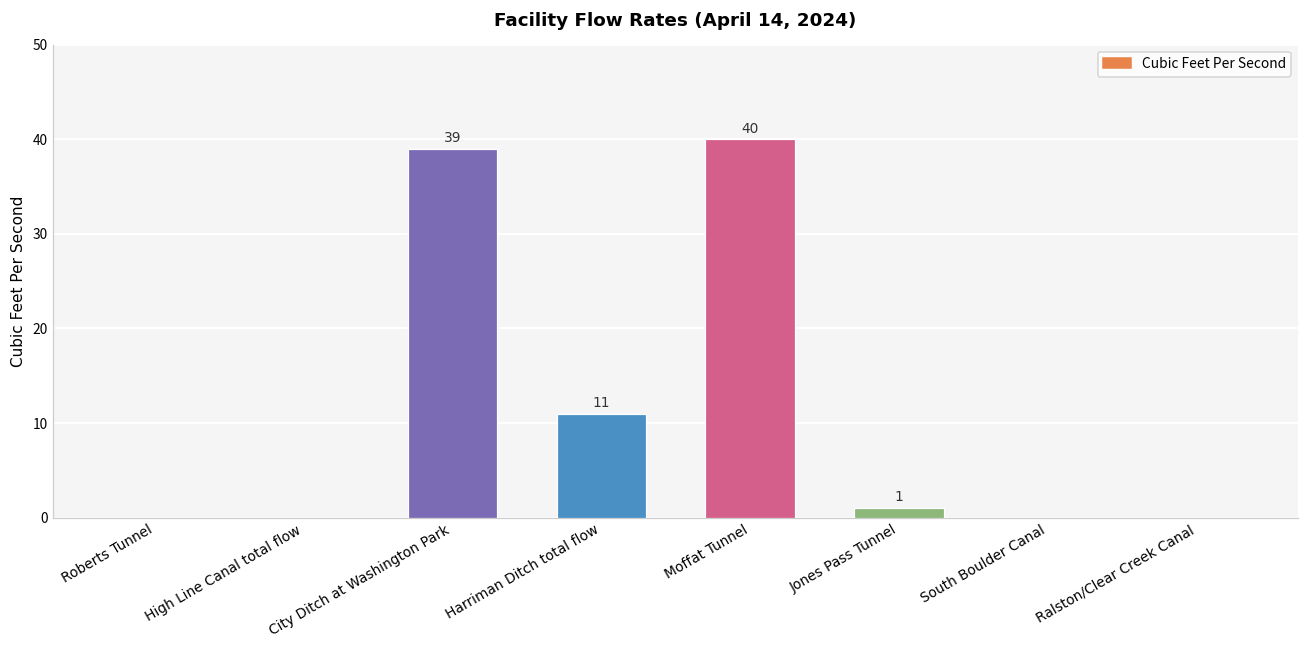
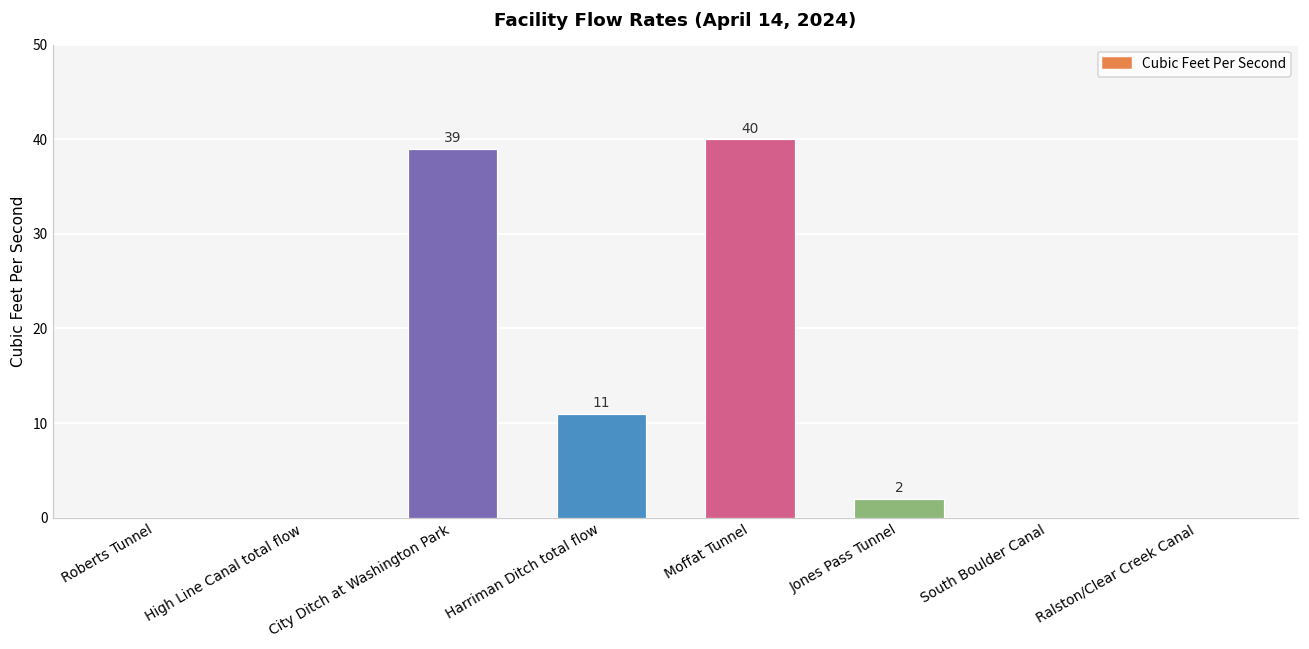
Jones Pass Tunnel: 1 -> 2
